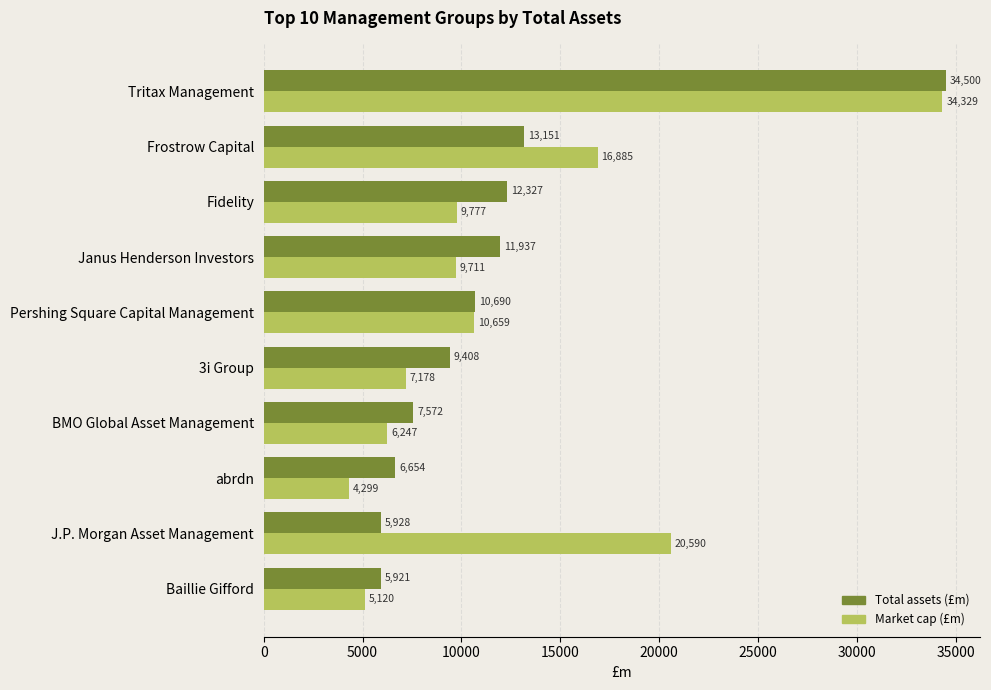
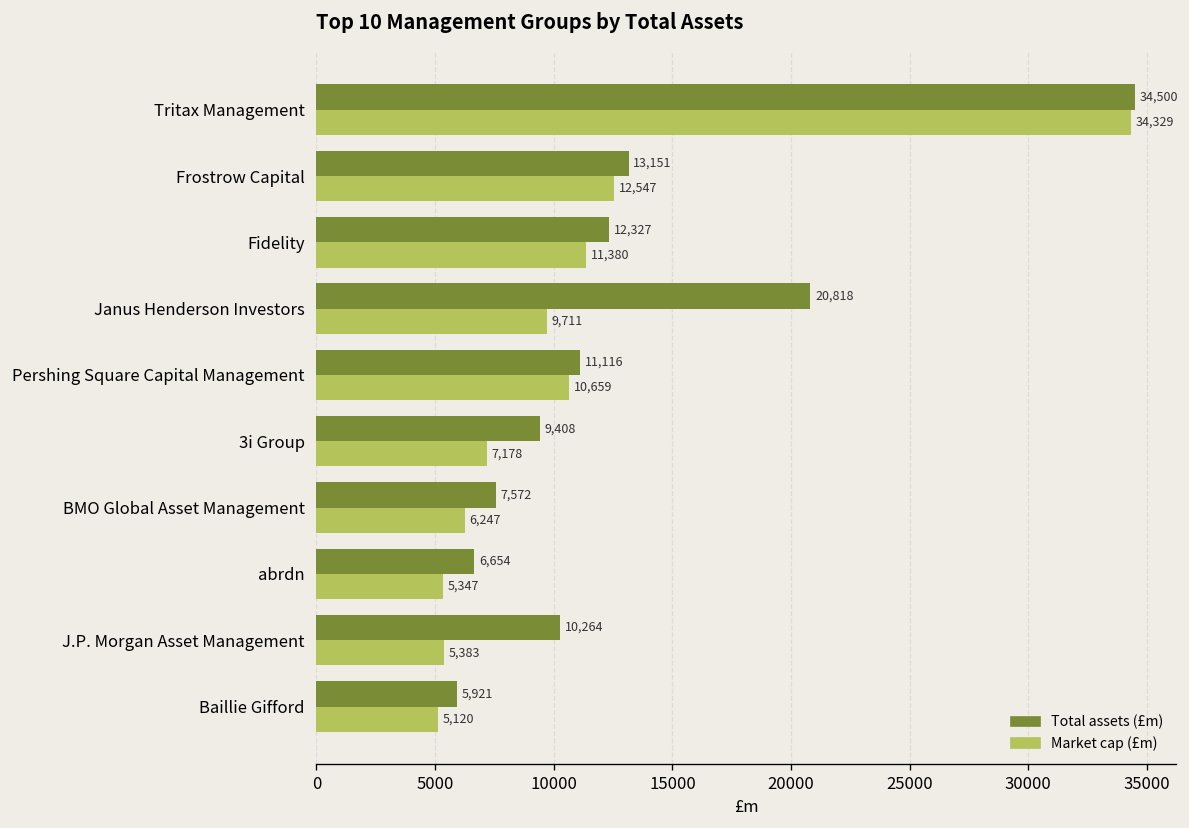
Market cap (£m), Frostrow Capital: 16,885 -> 12,547
Market cap (£m), Fidelity: 9,777 -> 11,380
Total assets (£m), Janus Henderson Investors: 11,937 -> 20,818
Total assets (£m), Pershing Square Capital Management: 10,690 -> 11,116
Market cap (£m), abrdn: 4,299 -> 5,347
Total assets (£m), J.P. Morgan Asset Management: 5,928 -> 10,264
Market cap (£m), J.P. Morgan Asset Management: 20,590 -> 5,383
